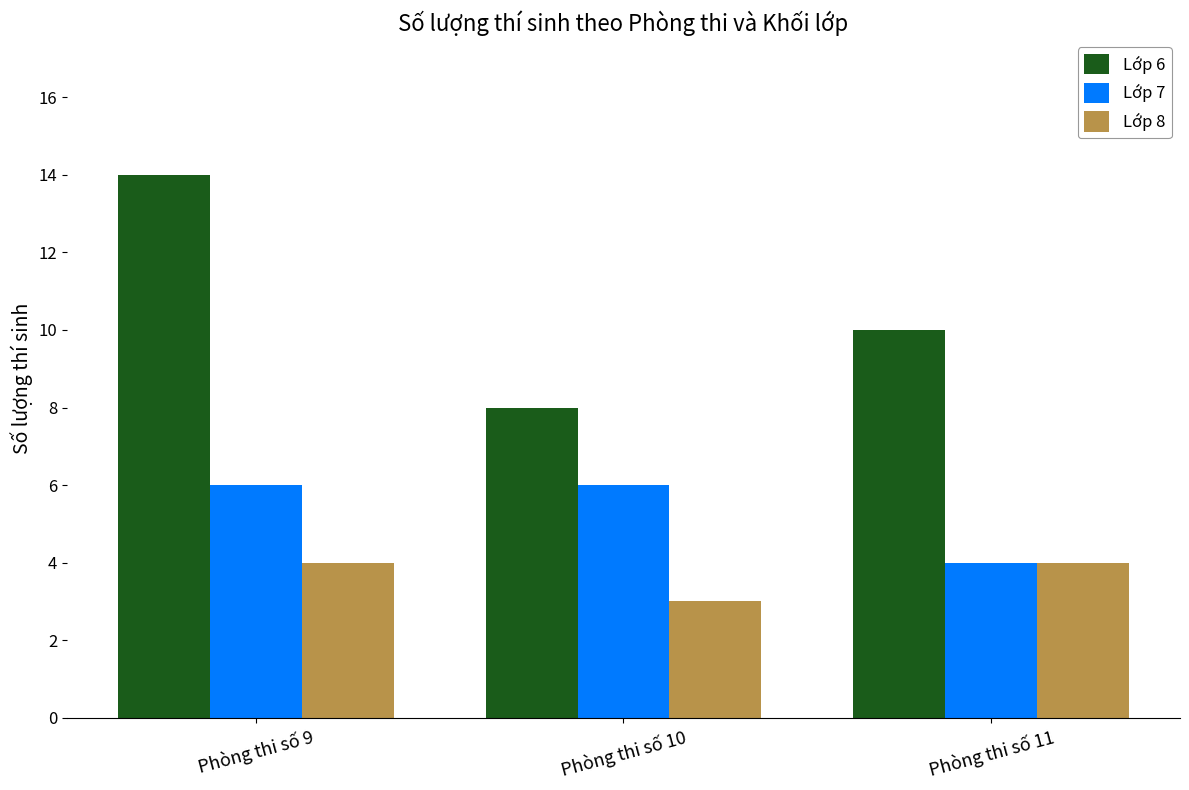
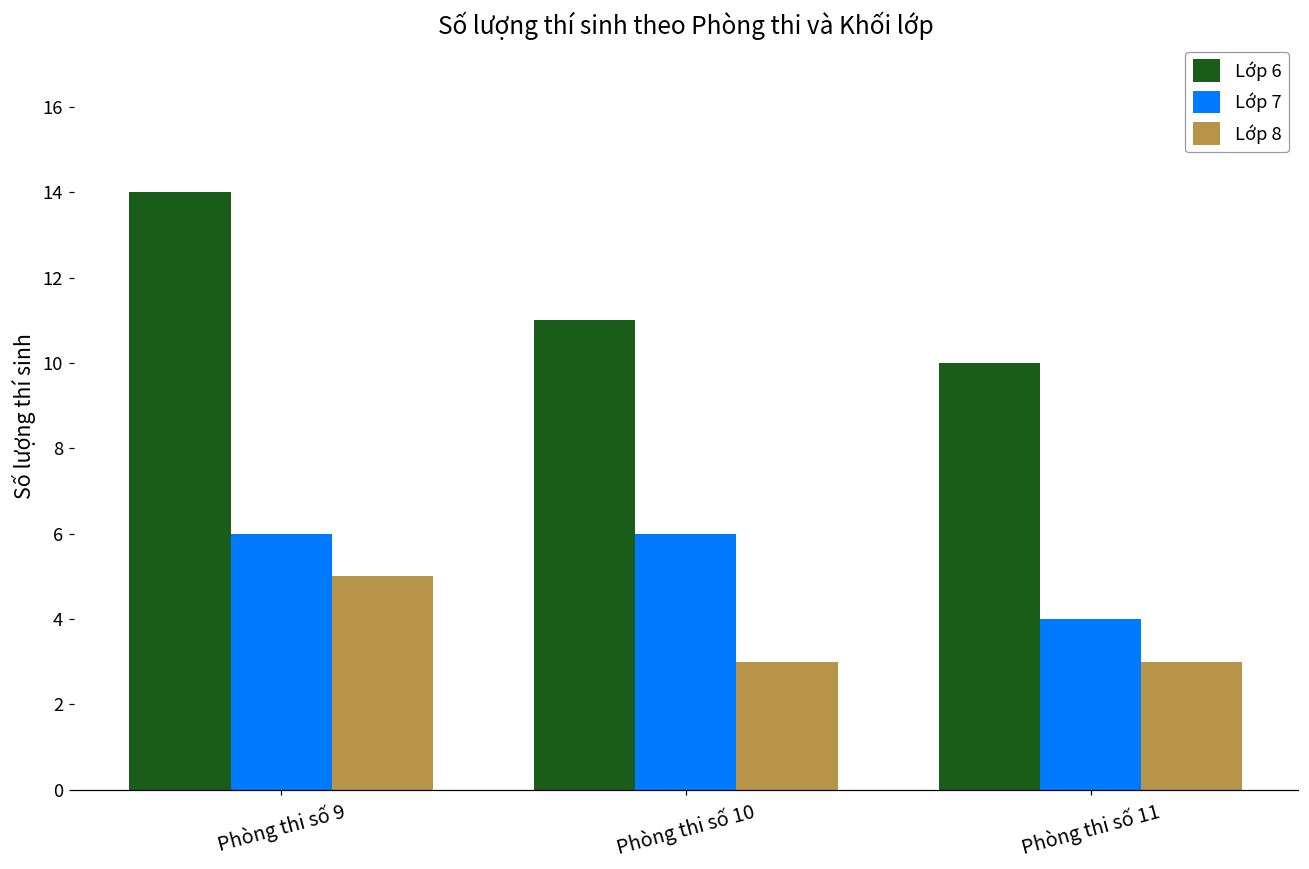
Lớp 8, Phòng thi số 9: 4 -> 5
Lớp 6, Phòng thi số 10: 8 -> 11
Lớp 8, Phòng thi số 11: 4 -> 3
